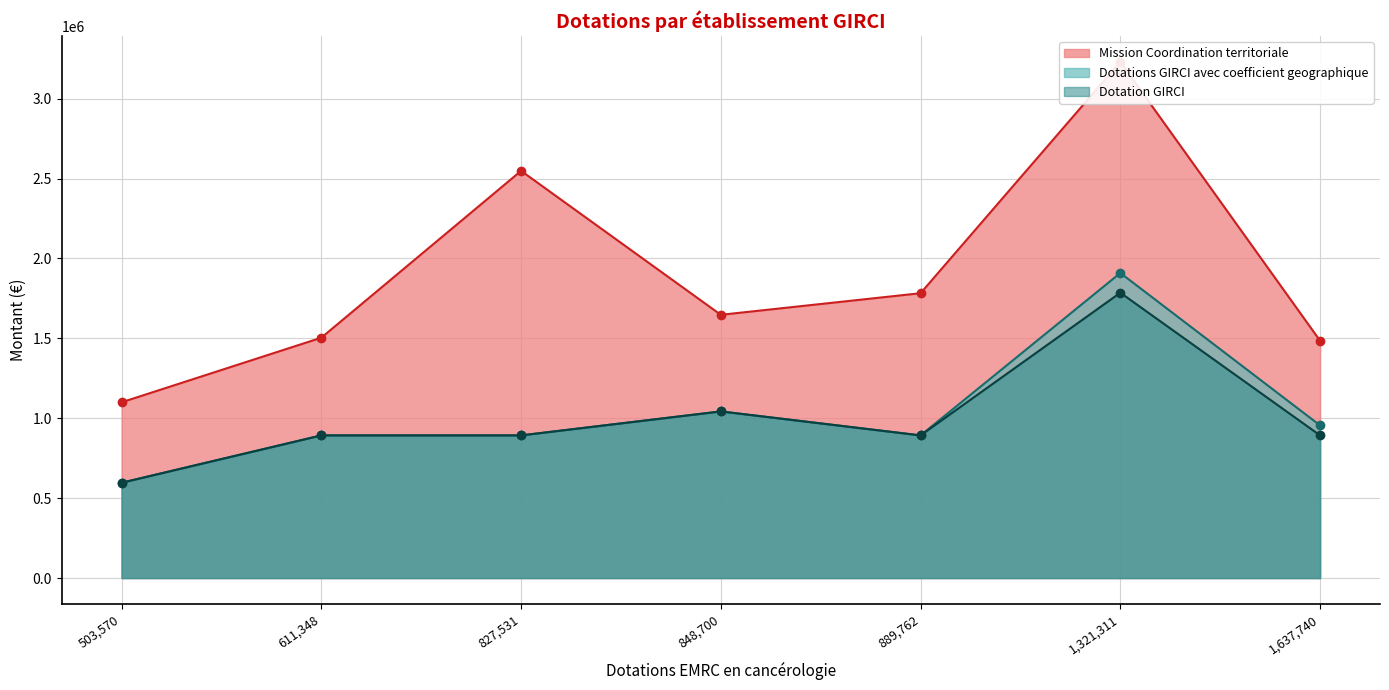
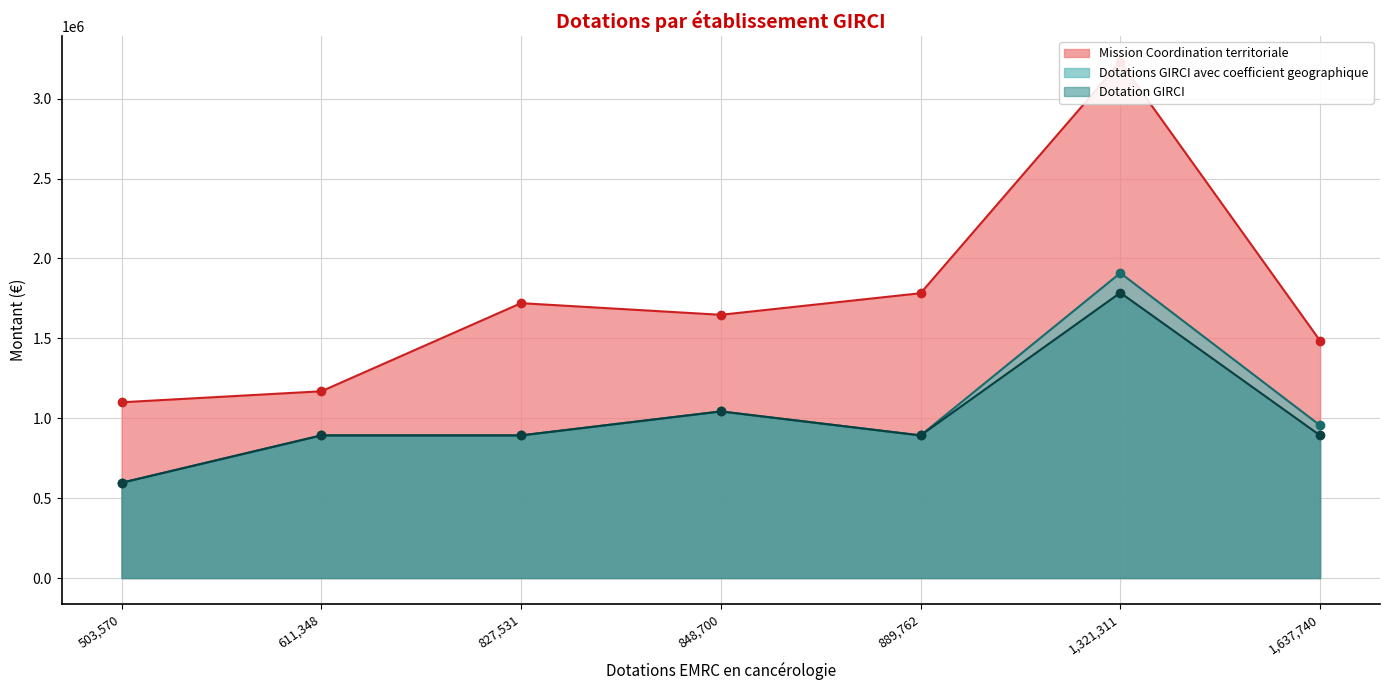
Mission Coordination territoriale, 611,348: 1500000 -> 1170000
Mission Coordination territoriale, 827,531: 2550000 -> 1720000
